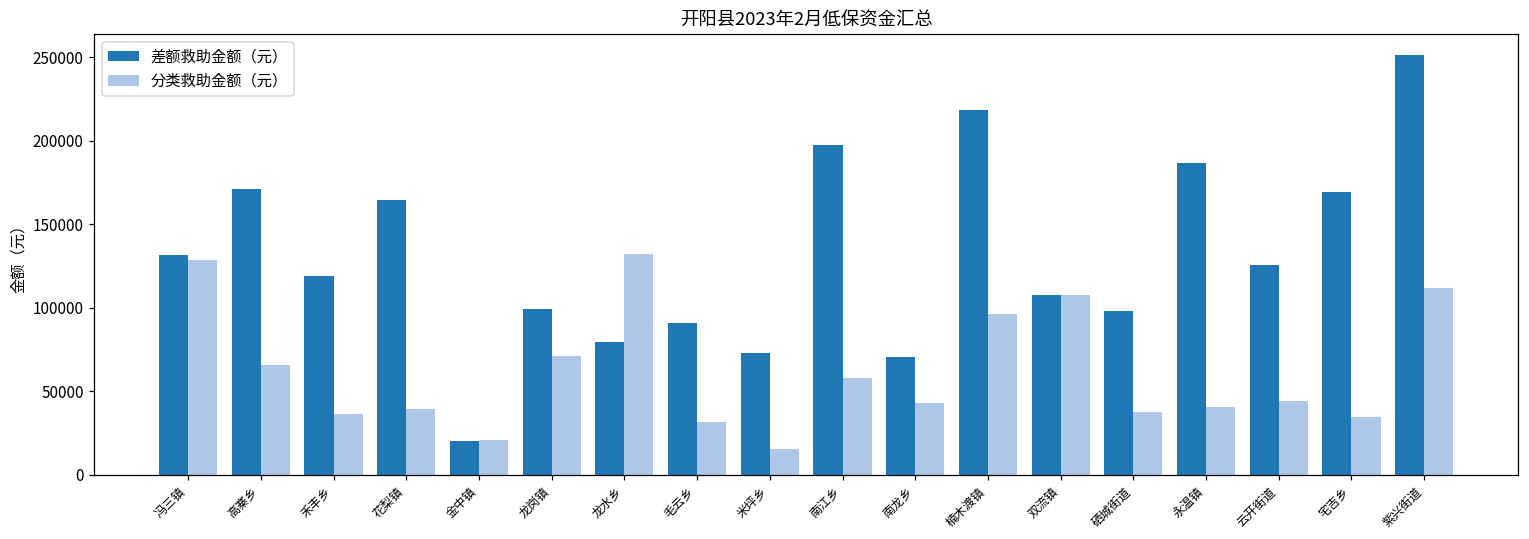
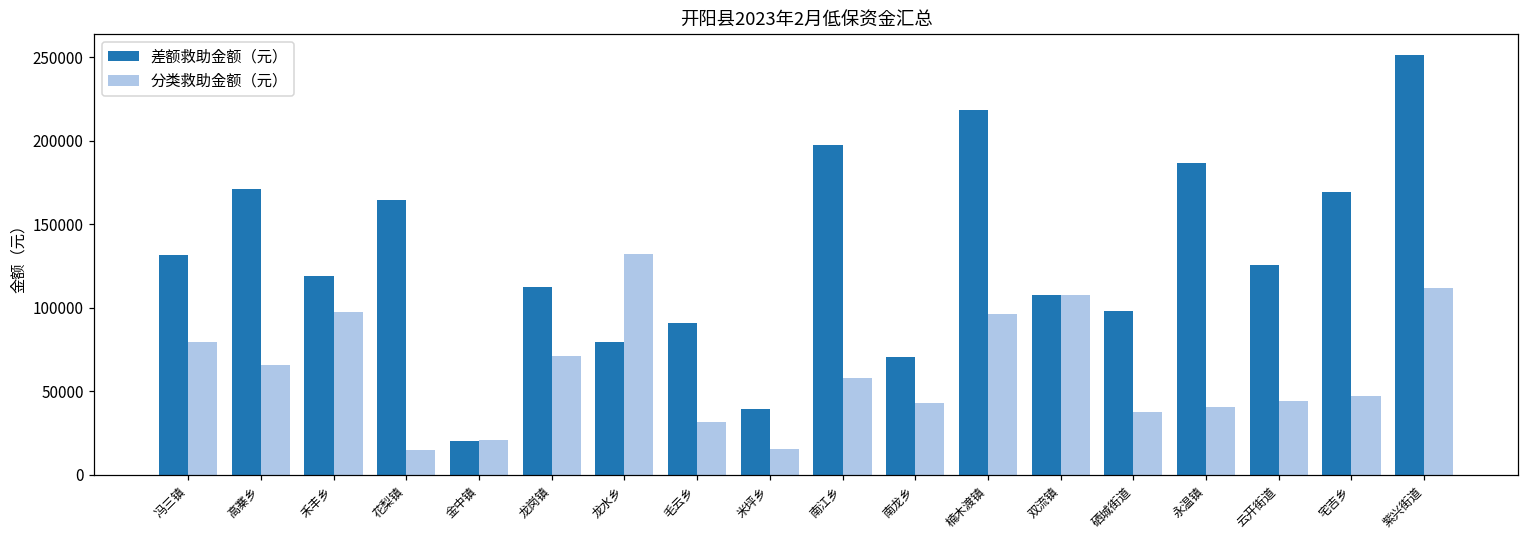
分类救助金额（元）, 冯三镇: 128000 -> 79000
分类救助金额（元）, 禾丰乡: 36000 -> 97000
分类救助金额（元）, 花梨镇: 39000 -> 14000
差额救助金额（元）, 龙岗镇: 99000 -> 112000
差额救助金额（元）, 米坪乡: 73000 -> 39000
分类救助金额（元）, 宅吉乡: 35000 -> 47000
